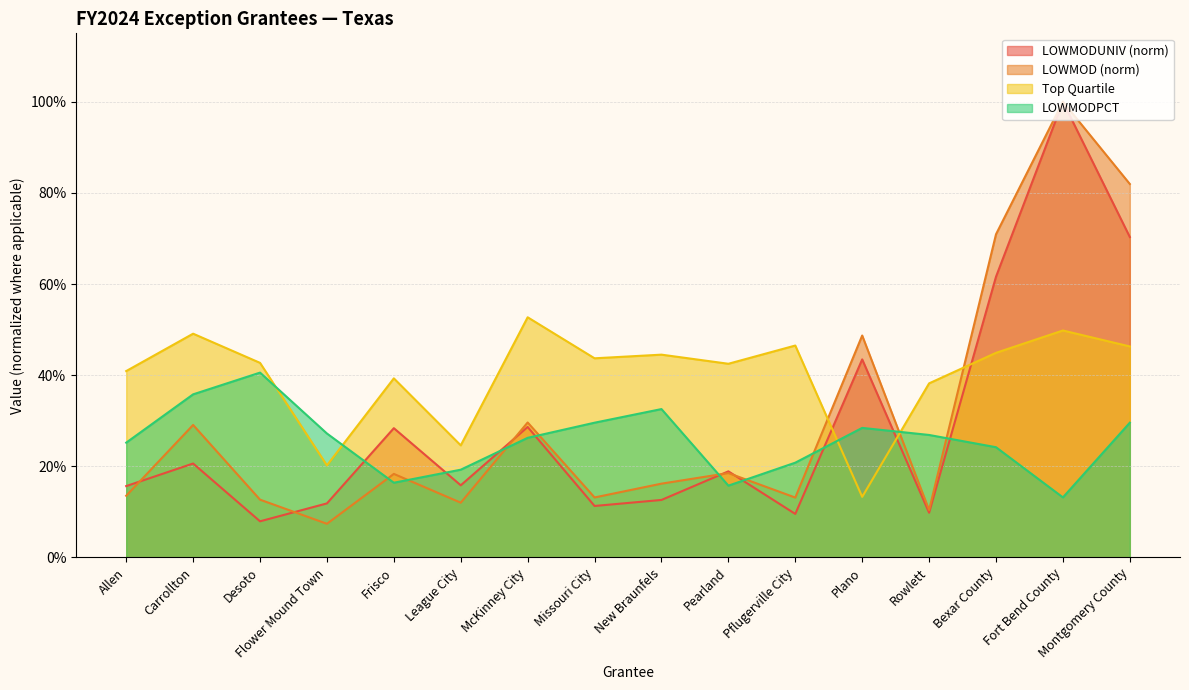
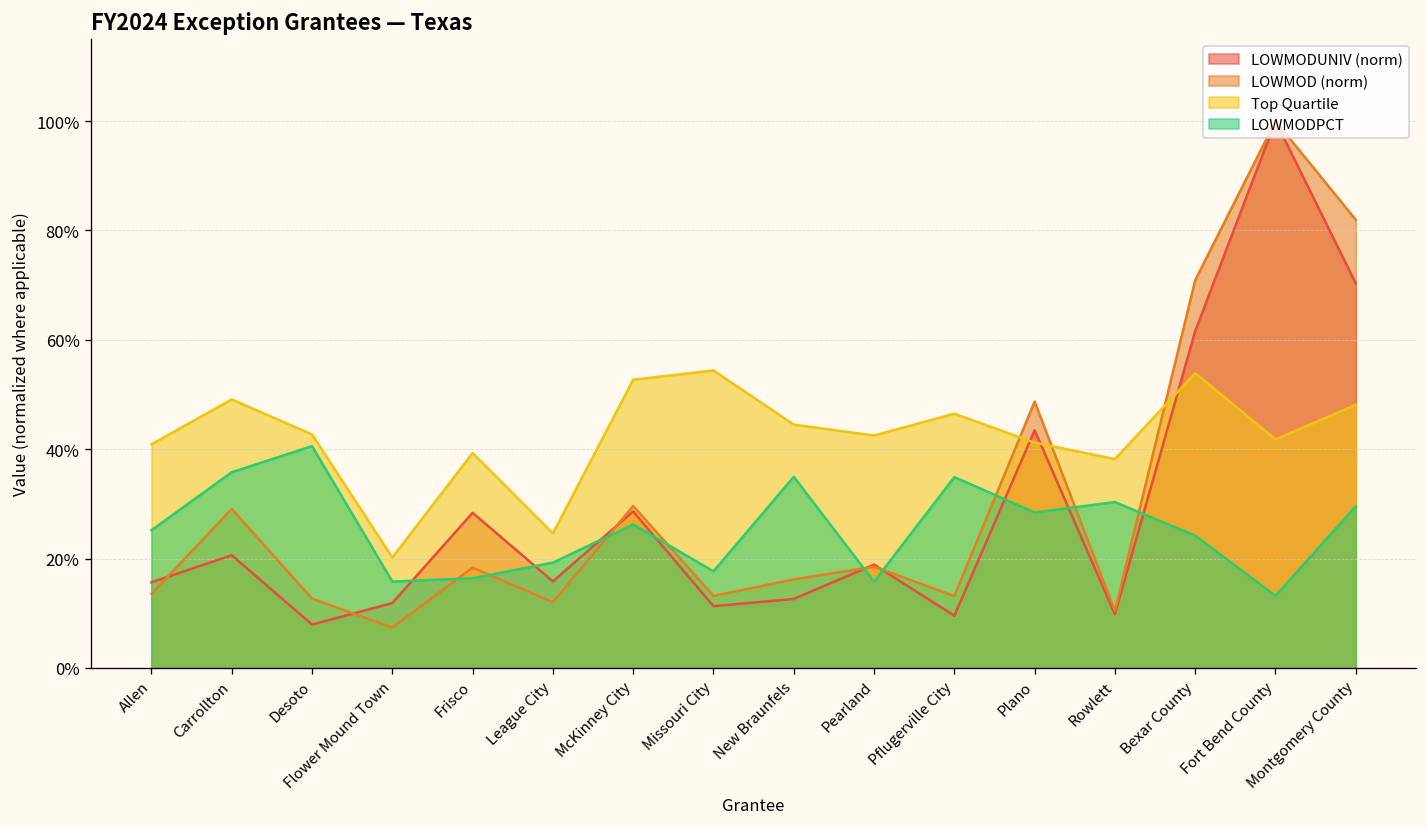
LOWMODPCT, Flower Mound Town: 27% -> 16%
Top Quartile, Missouri City: 44% -> 54%
LOWMODPCT, Missouri City: 30% -> 18%
LOWMODPCT, New Braunfels: 33% -> 35%
LOWMODPCT, Pflugerville City: 21% -> 35%
Top Quartile, Plano: 13% -> 41%
LOWMODPCT, Rowlett: 27% -> 30%
Top Quartile, Bexar County: 45% -> 54%
Top Quartile, Fort Bend County: 50% -> 42%
Top Quartile, Montgomery County: 46% -> 48%
